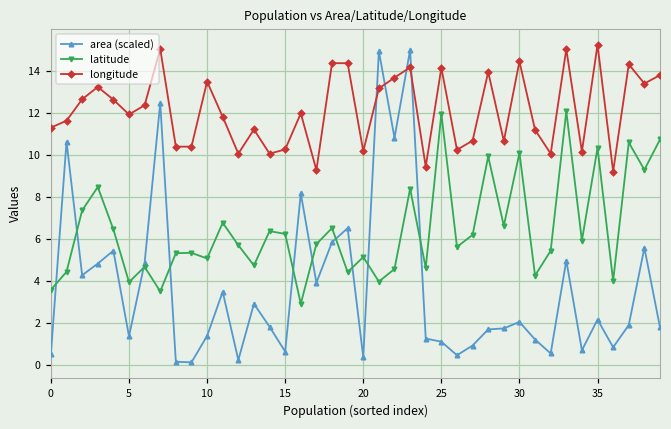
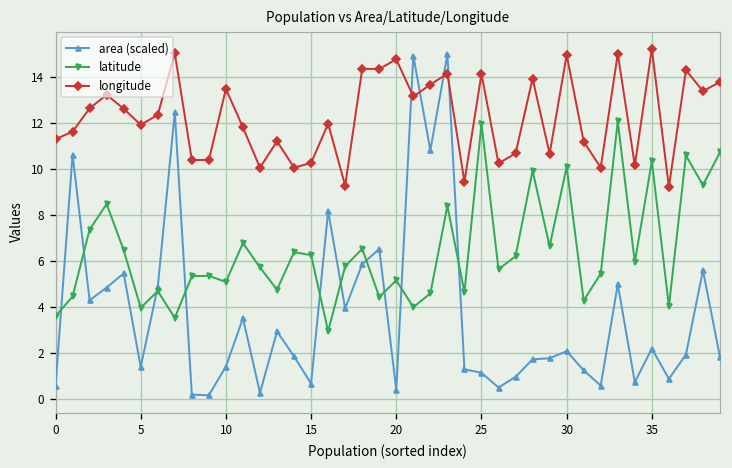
longitude, 20: 10.2 -> 14.8
longitude, 30: 14.5 -> 15.0
